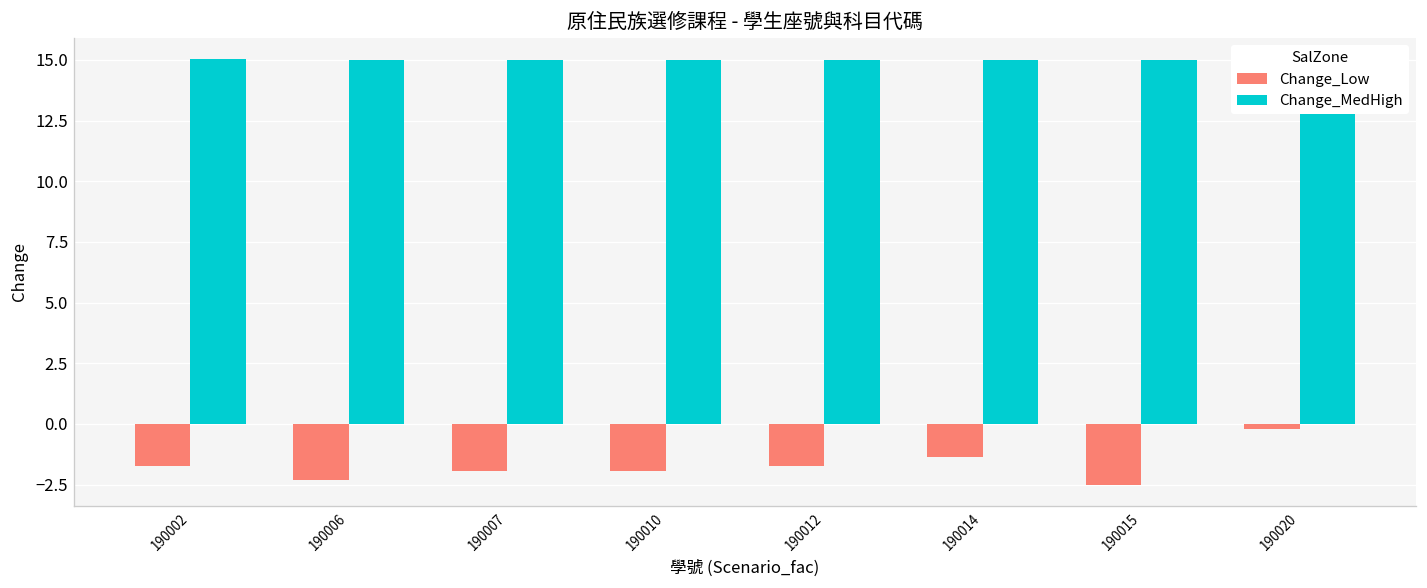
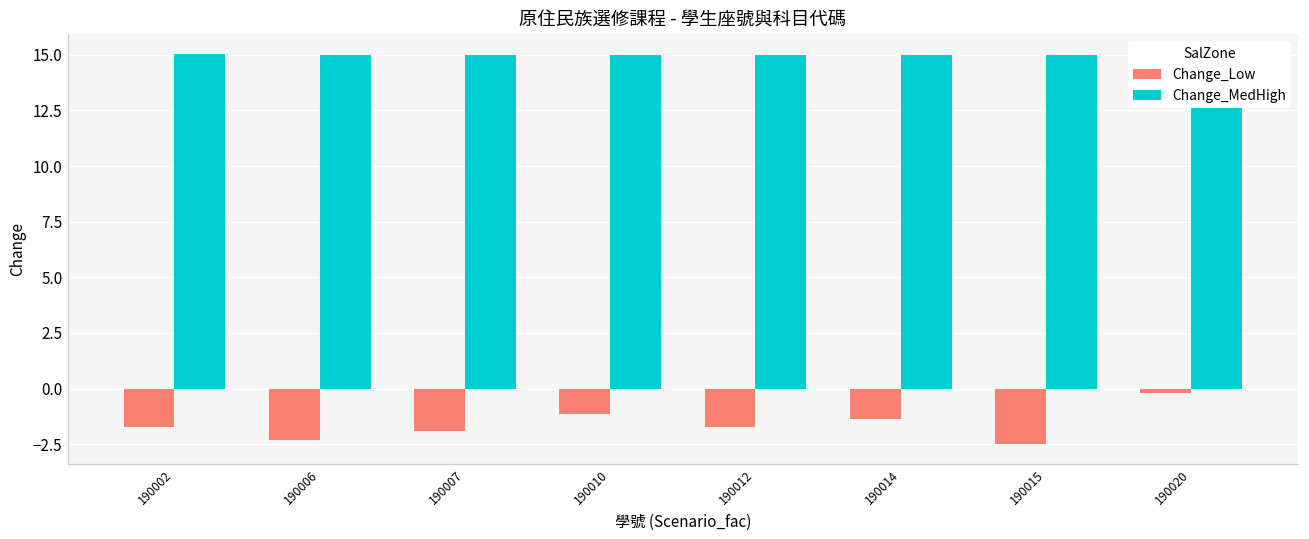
Change_Low, 190010: -1.9 -> -1.2
